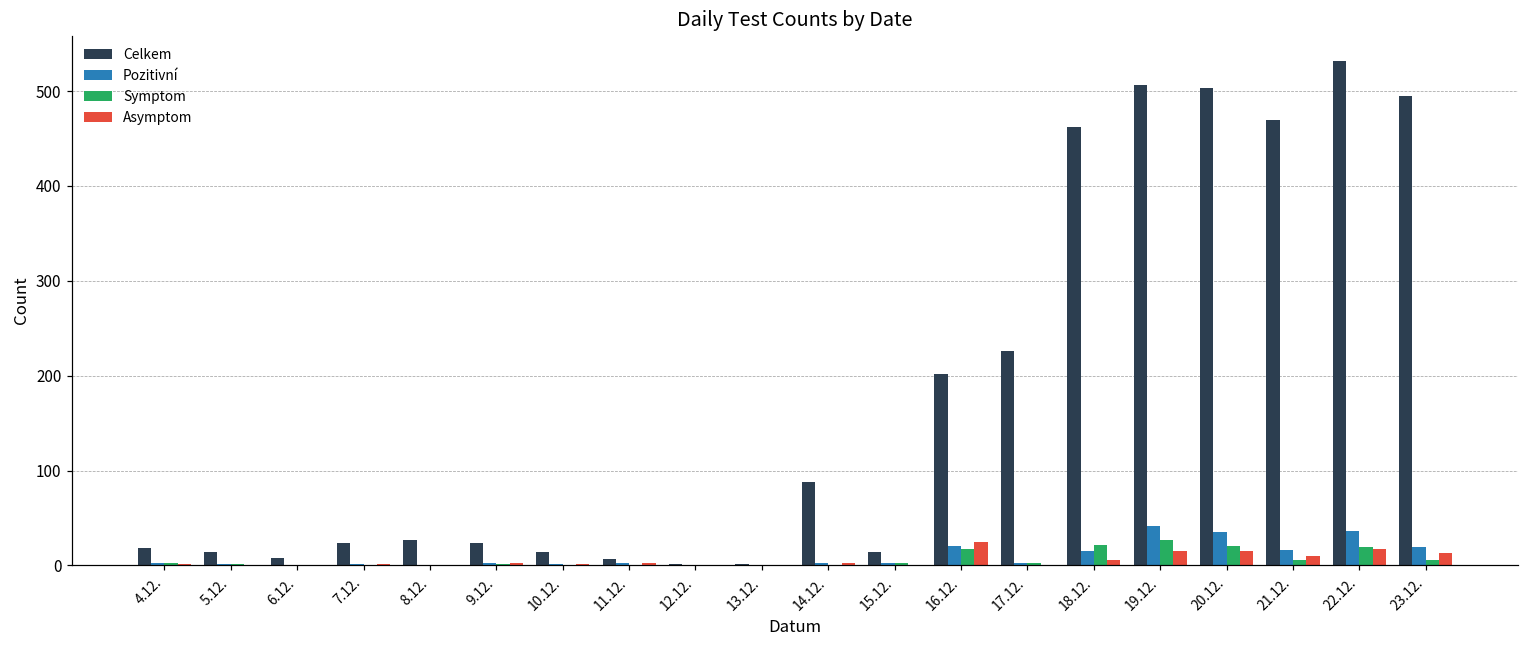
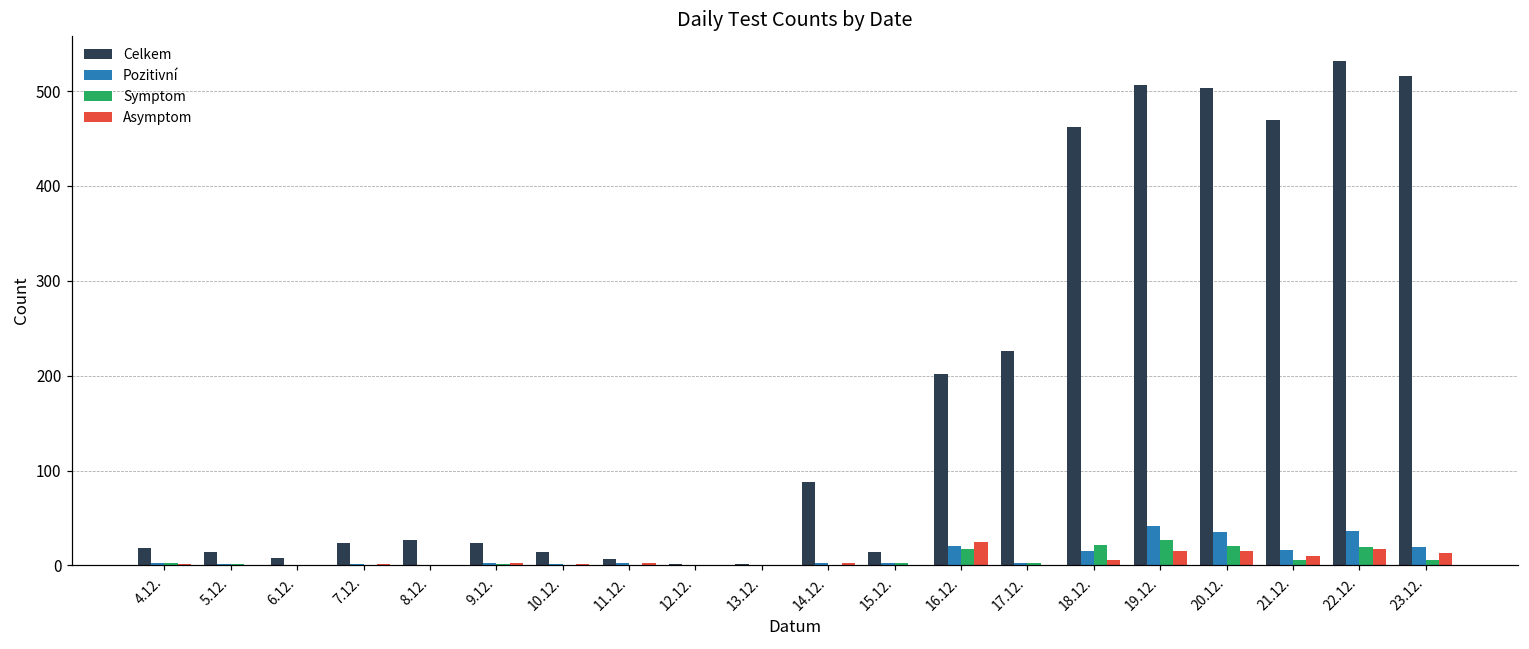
Celkem, 23.12.: 500 -> 520
